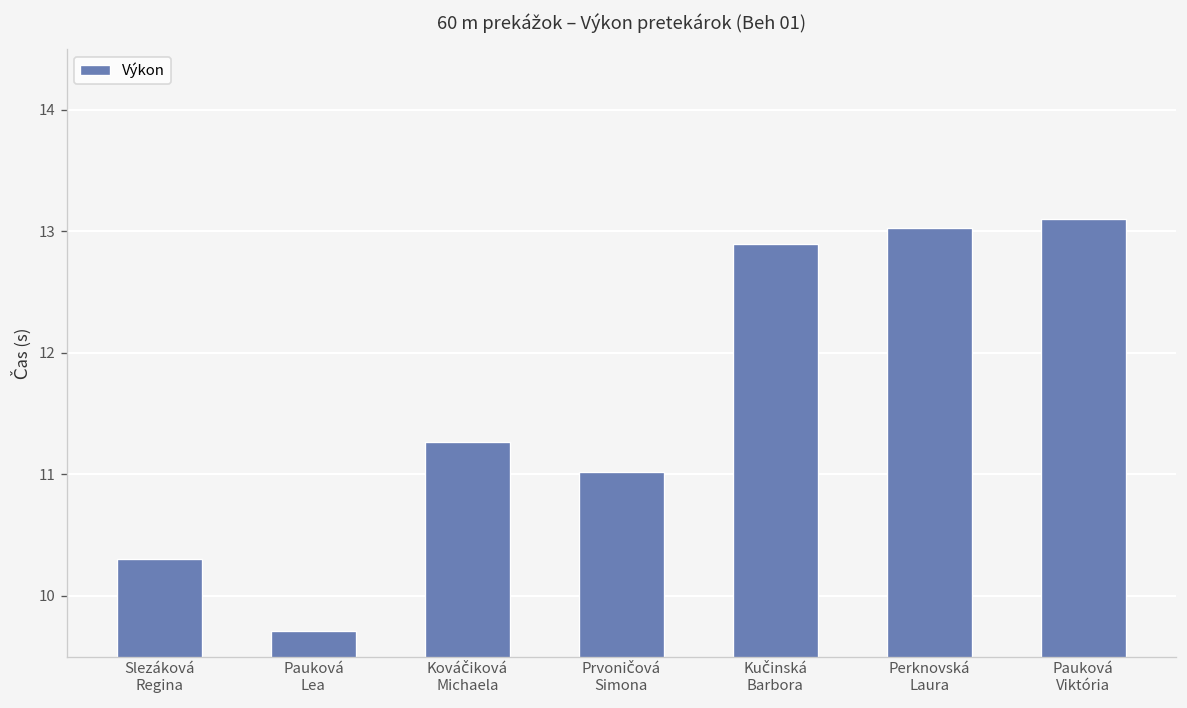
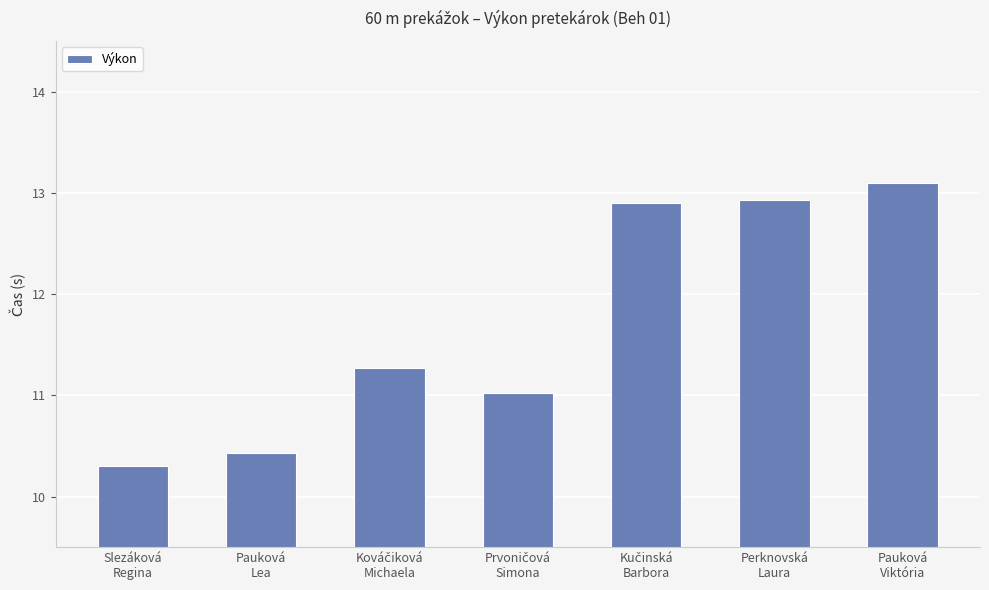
Pauková Lea: 9.71 -> 10.43
Perknovská Laura: 13.03 -> 12.93
